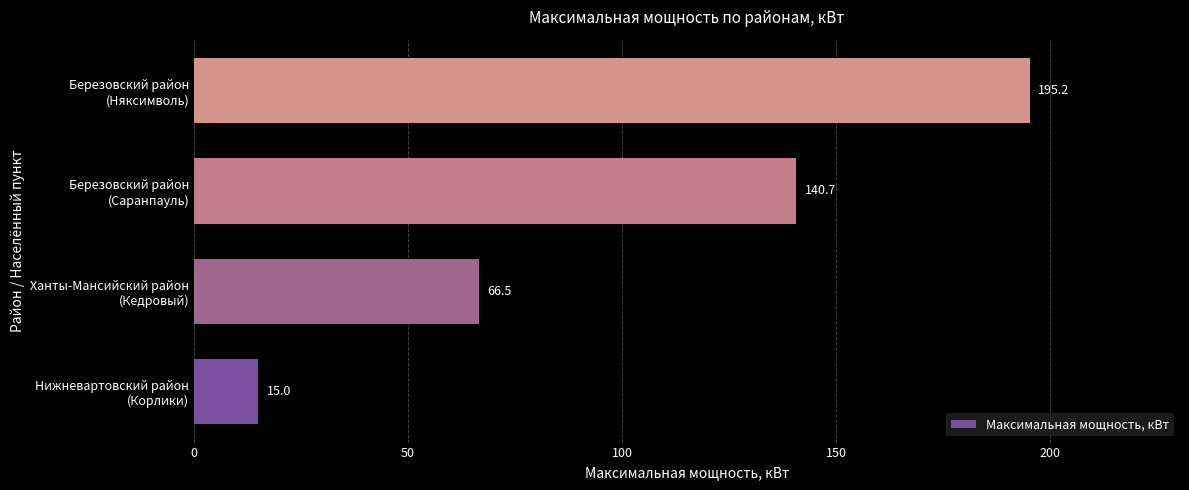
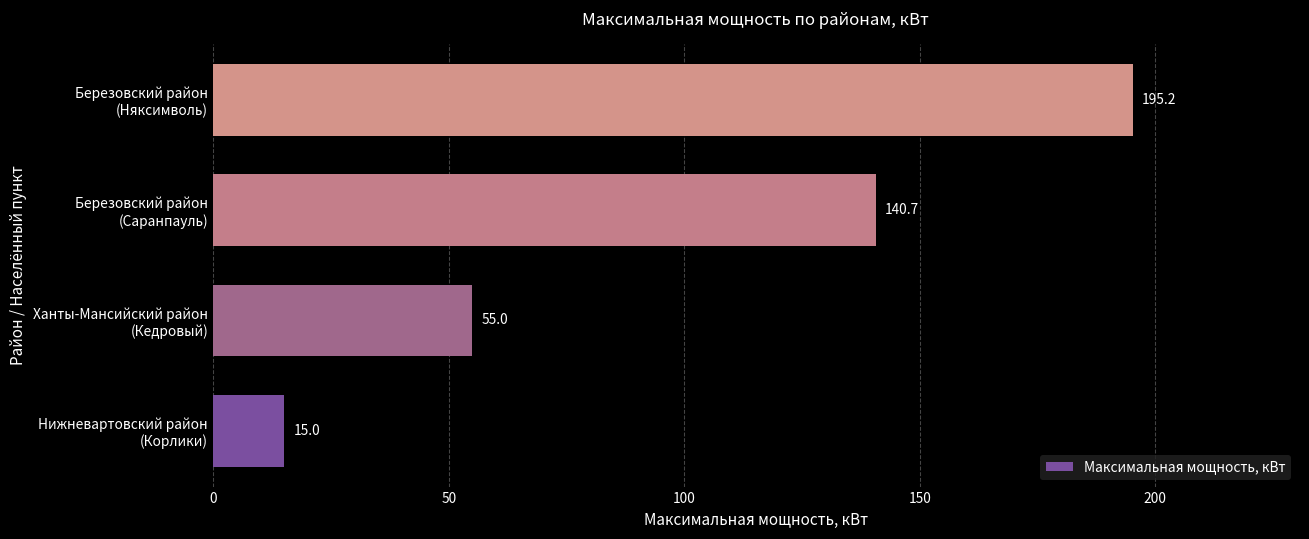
Ханты-Мансийский район (Кедровый): 66.5 -> 55.0
